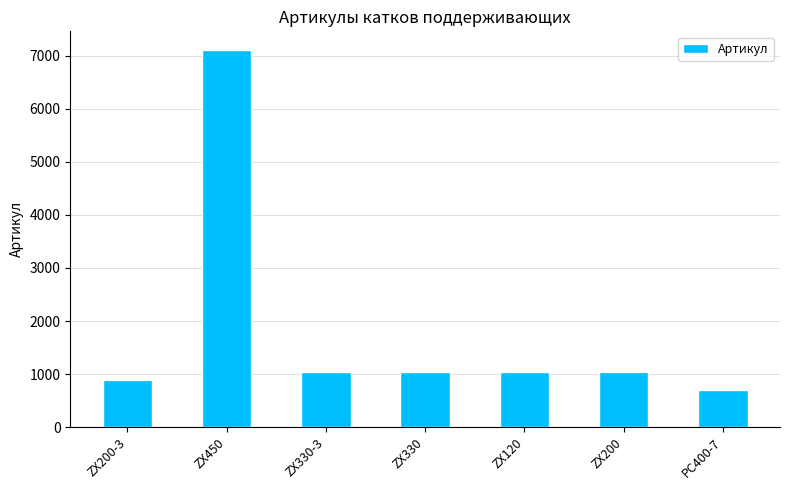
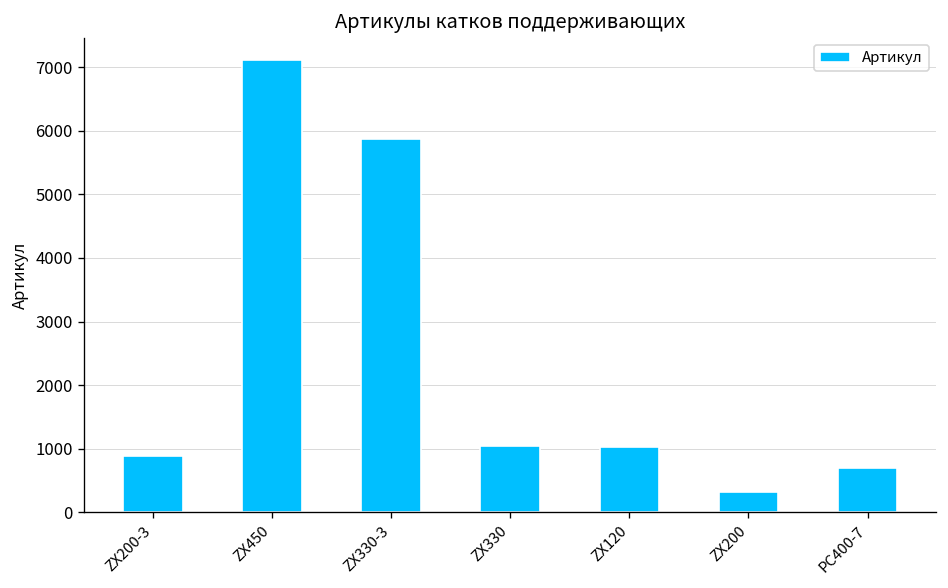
ZX330-3: 1000 -> 5900
ZX200: 1000 -> 300
